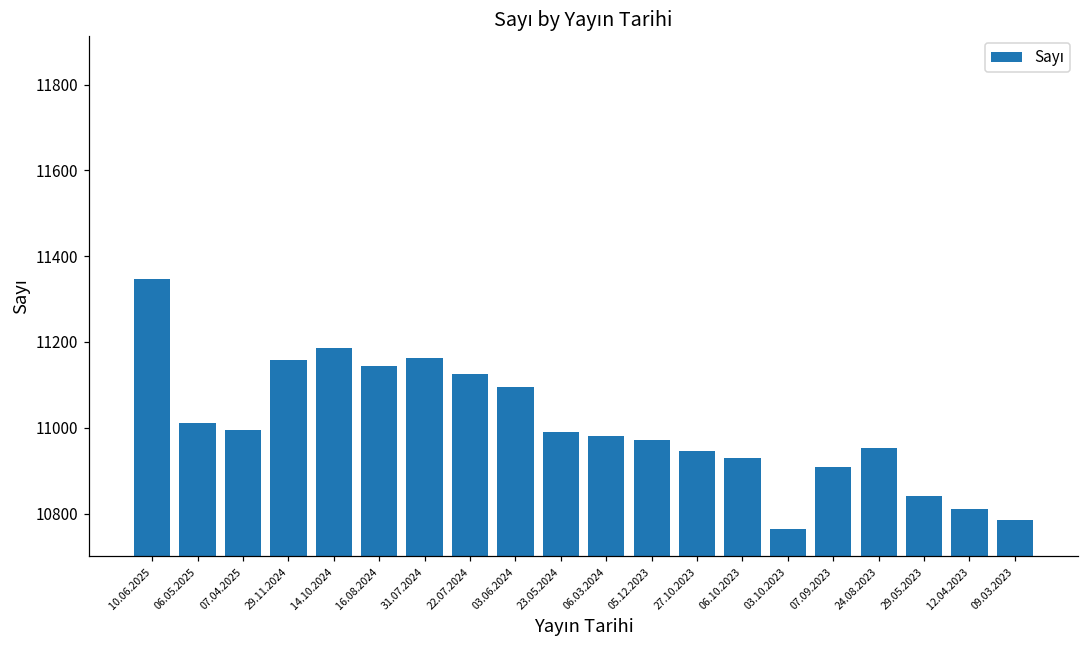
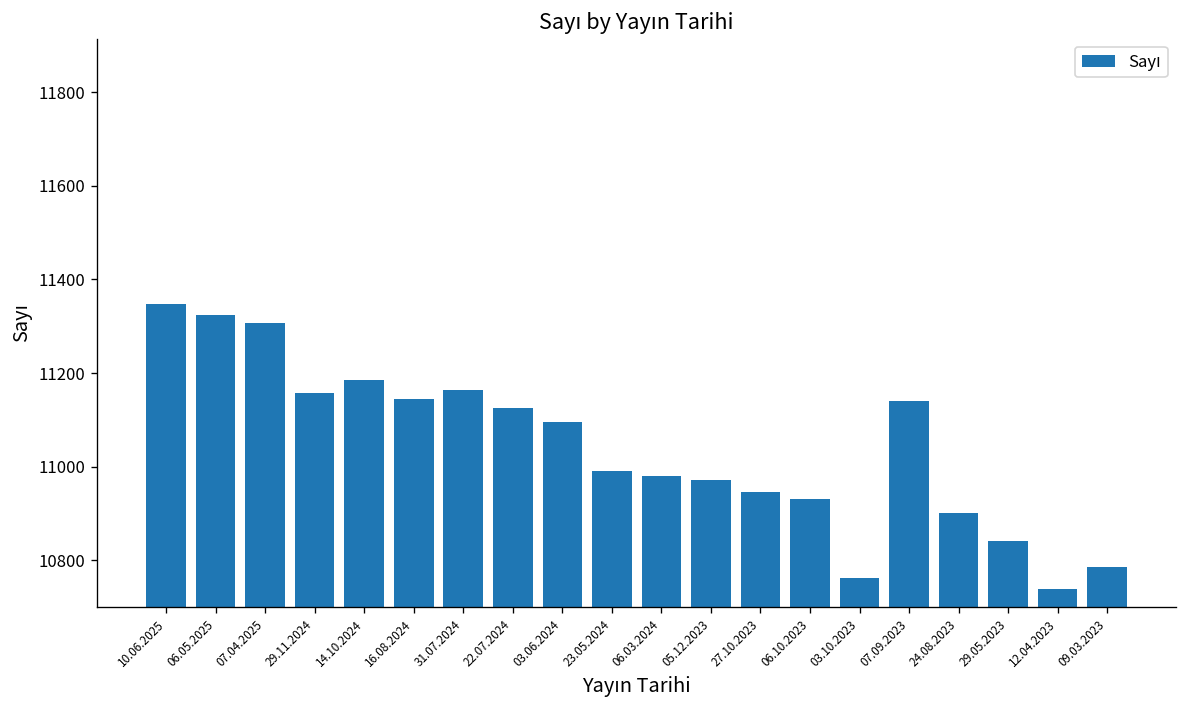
06.05.2025: 11010 -> 11330
07.04.2025: 10990 -> 11310
07.09.2023: 10910 -> 11140
24.08.2023: 10950 -> 10900
12.04.2023: 10810 -> 10740
